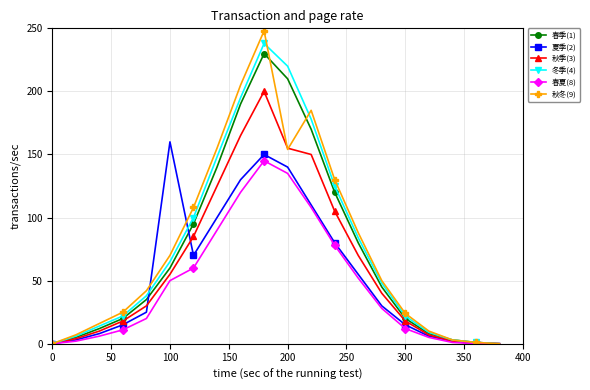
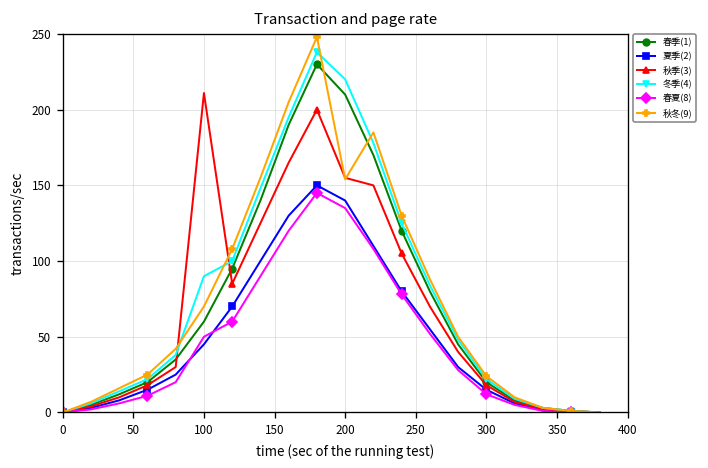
夏季(2), 100: 160 -> 45
秋季(3), 100: 55 -> 211
冬季(4), 100: 65 -> 90
